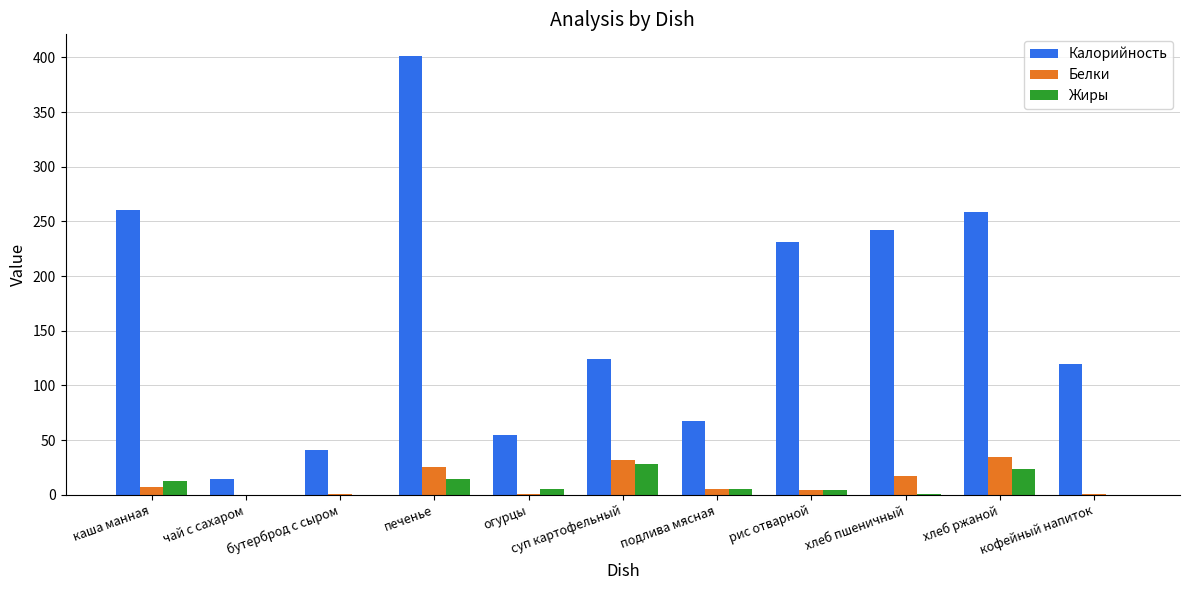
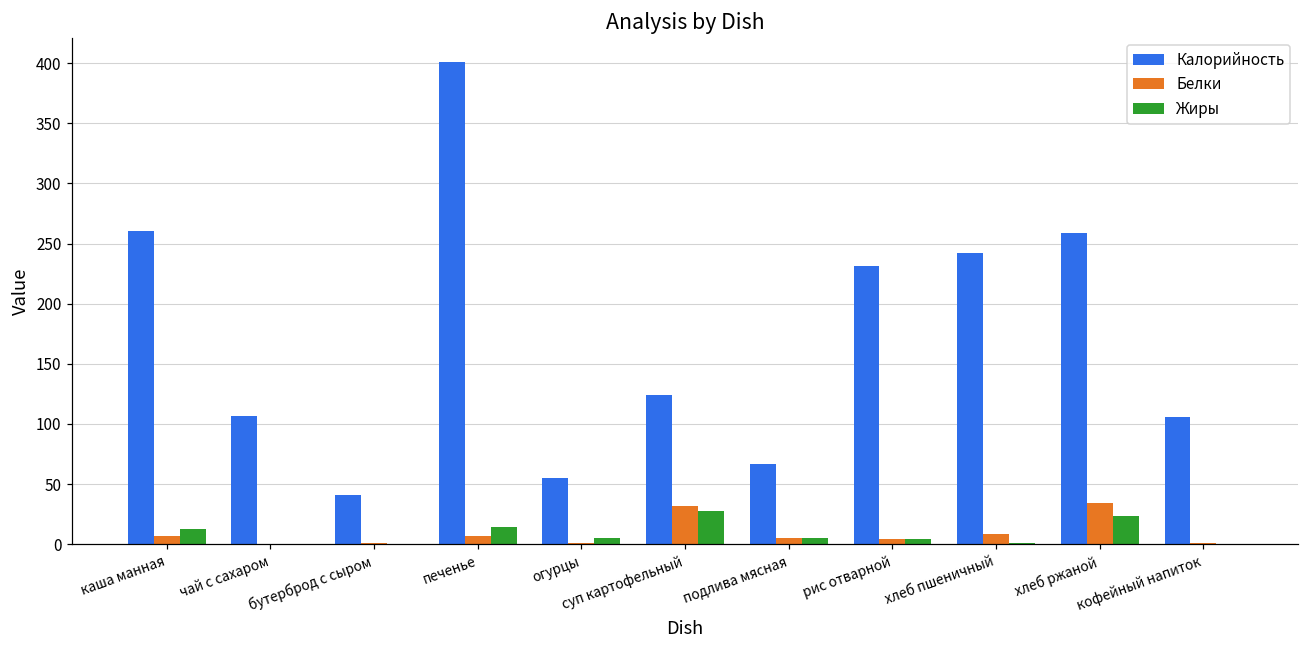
Калорийность, чай с сахаром: 14 -> 107
Белки, печенье: 26 -> 7
Белки, хлеб пшеничный: 17 -> 8
Калорийность, кофейный напиток: 120 -> 106
